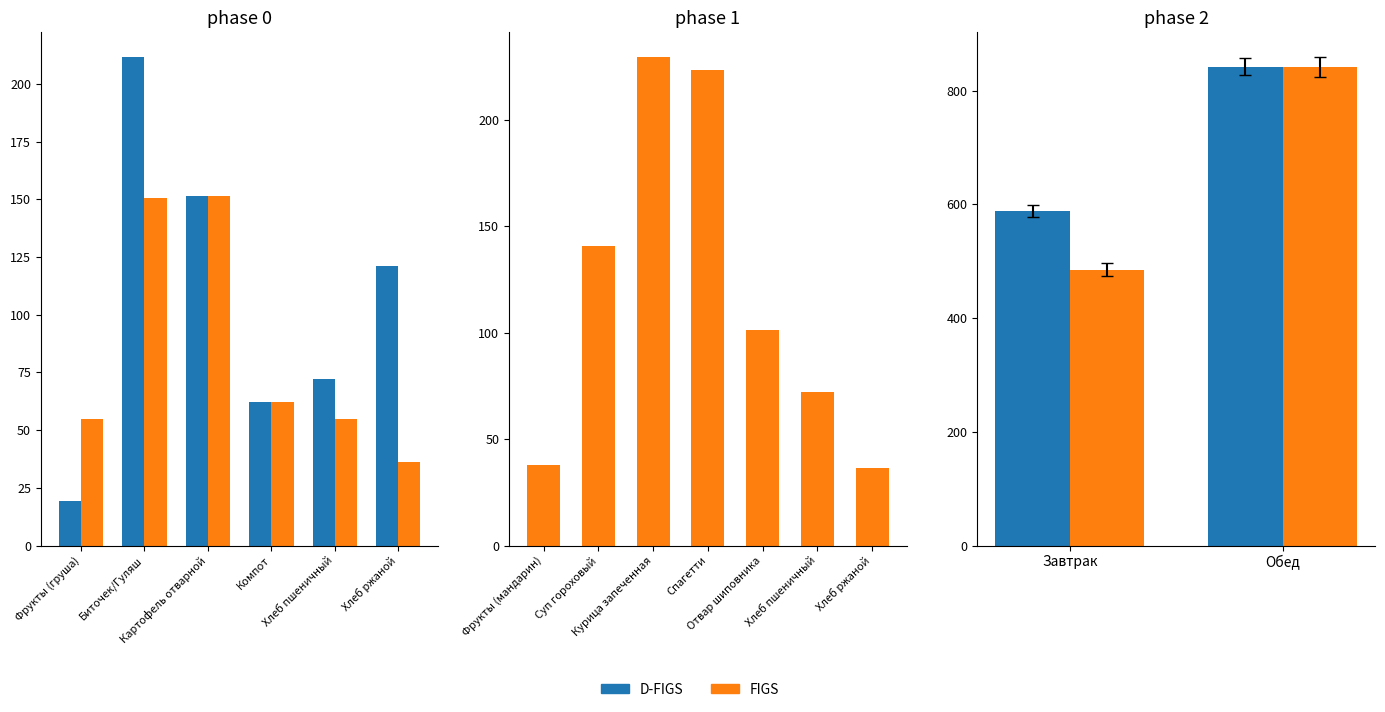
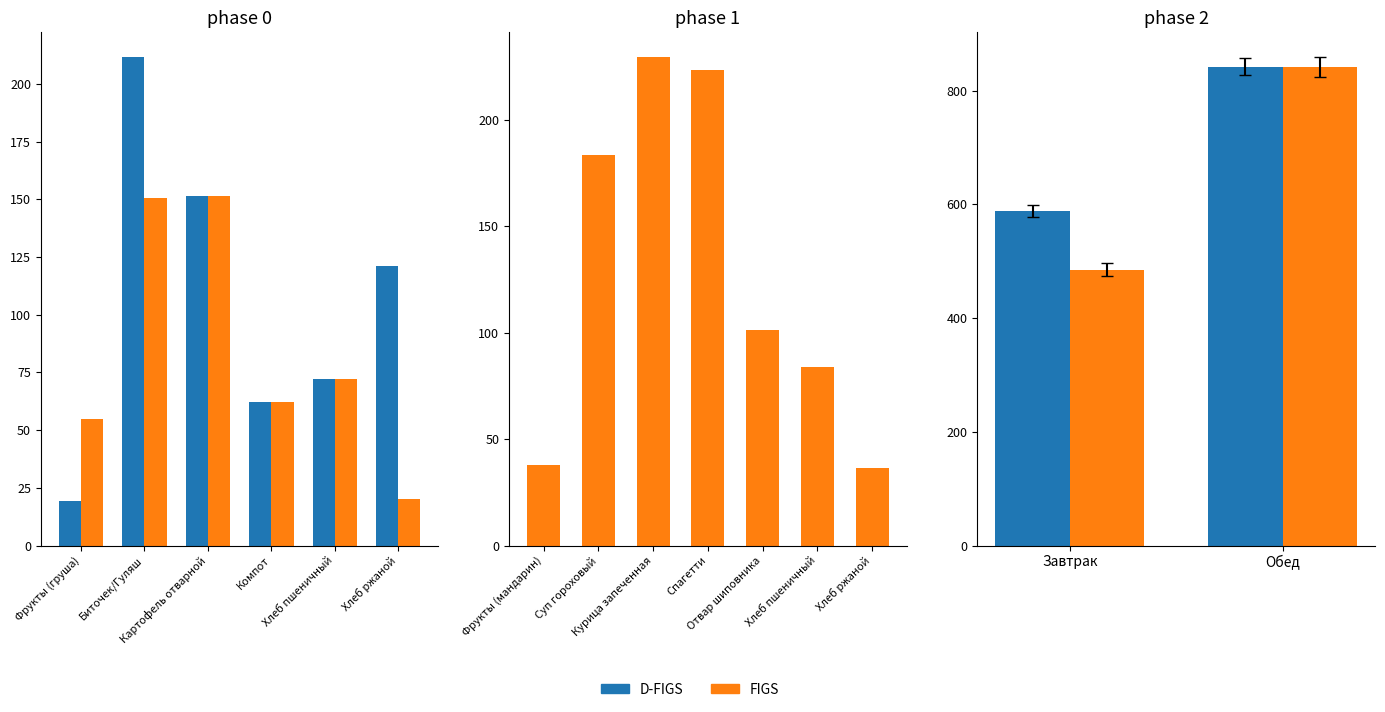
phase 0, FIGS, Хлеб пшеничный: 55 -> 72
phase 0, FIGS, Хлеб ржаной: 36 -> 20
phase 1, Суп гороховый: 141 -> 184
phase 1, Хлеб пшеничный: 72 -> 84
